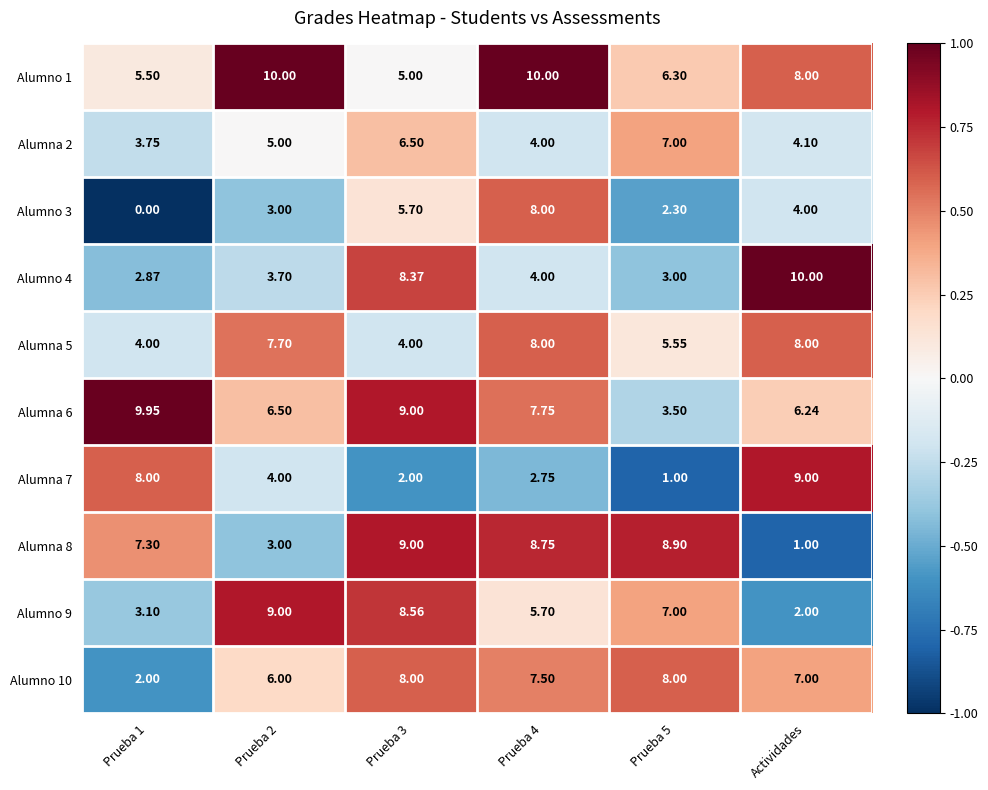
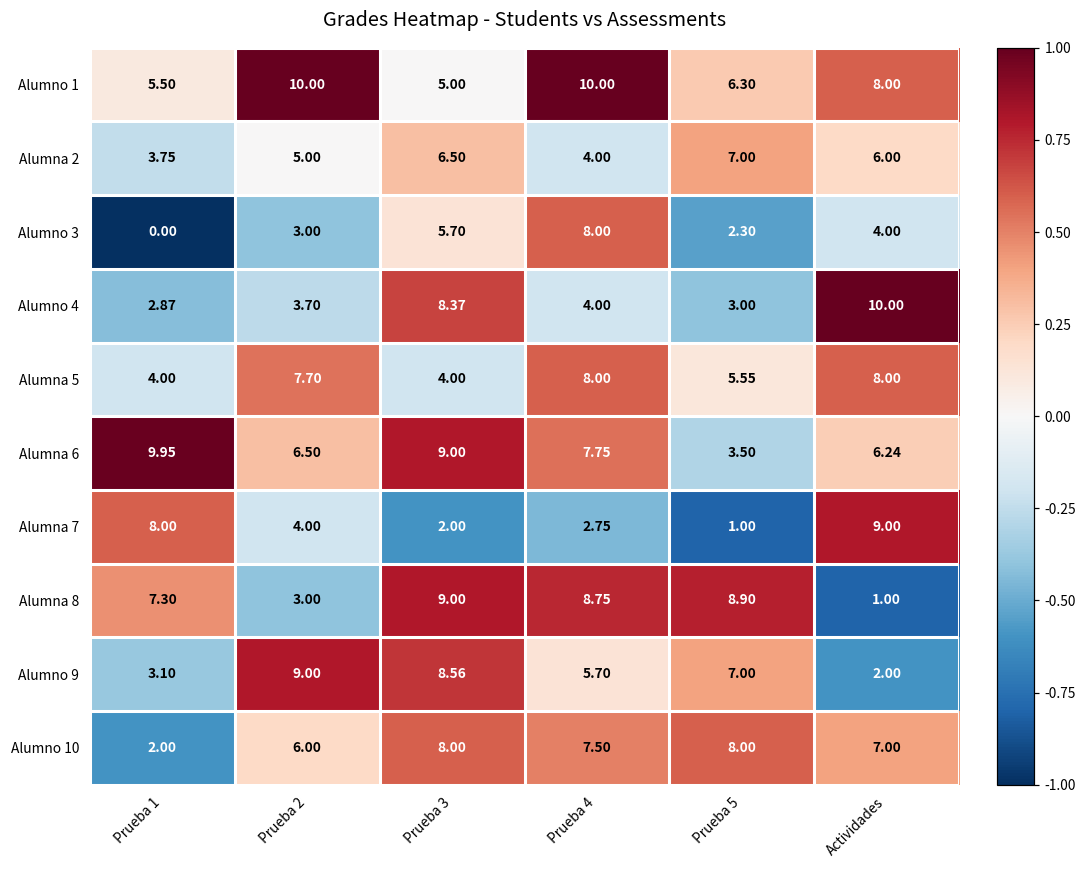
Alumna 2, Actividades: 4.10 -> 6.00
